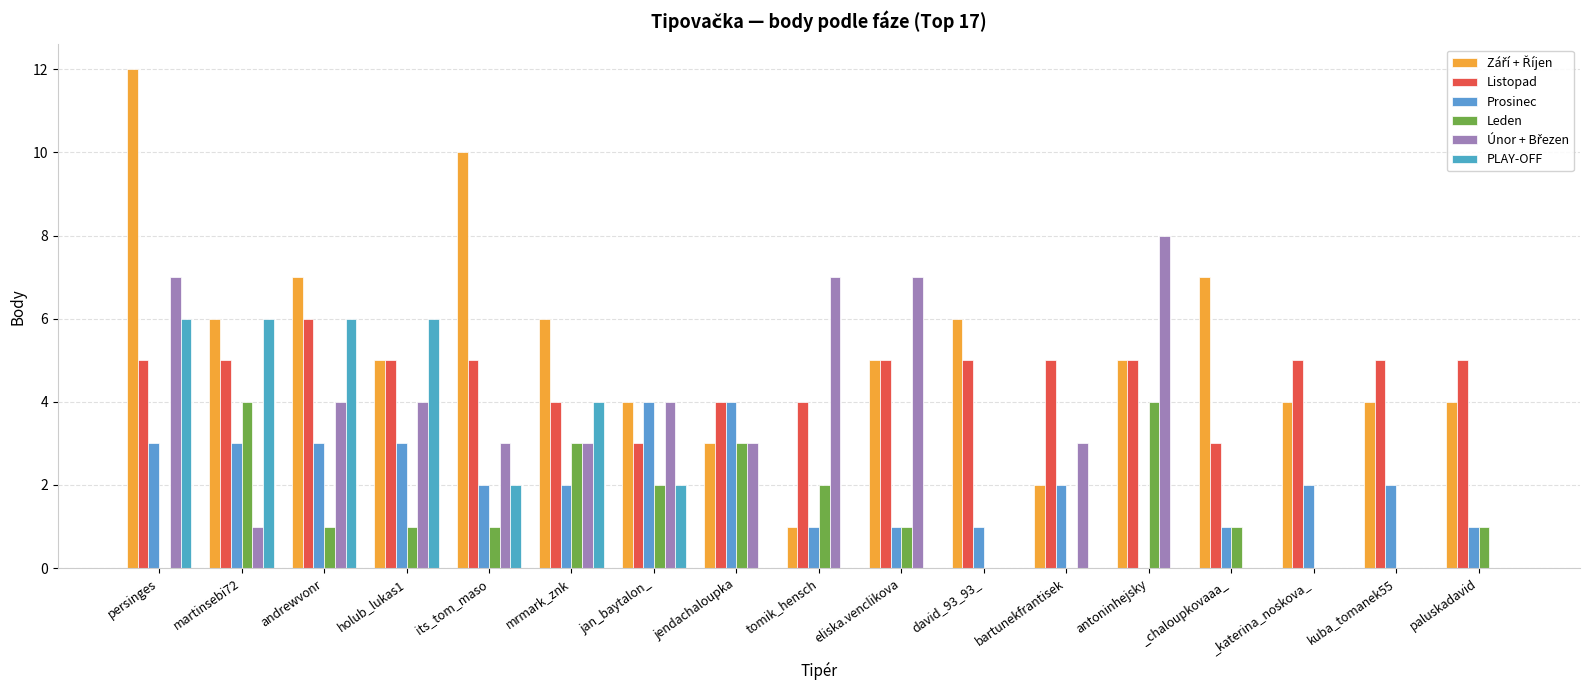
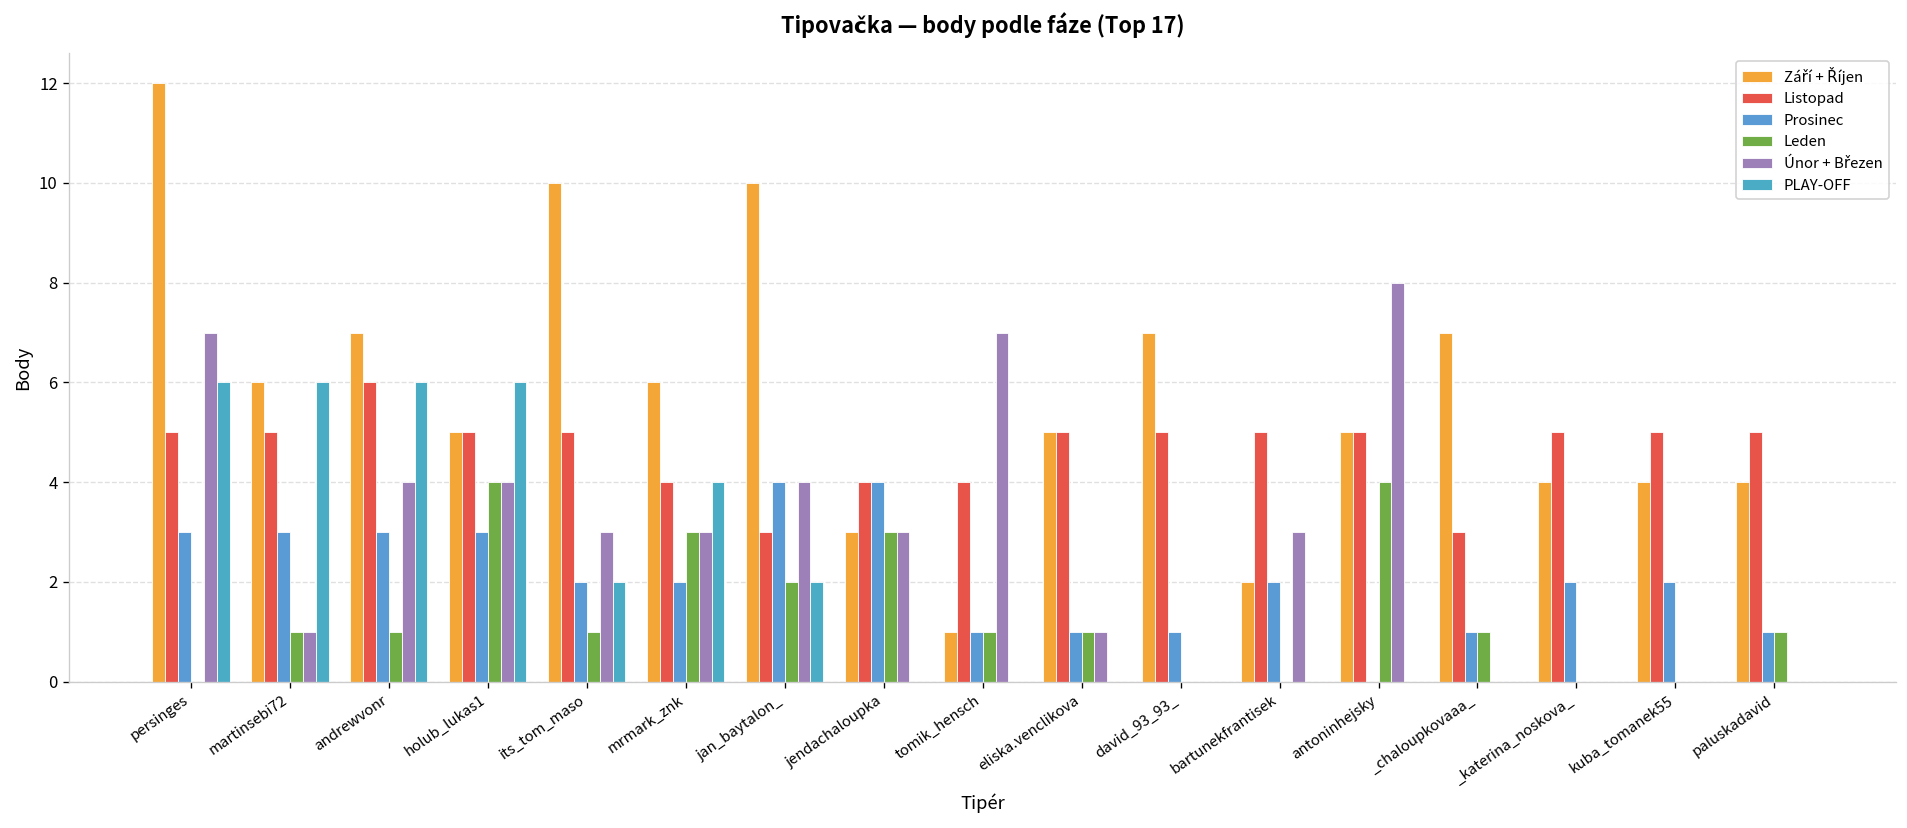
Leden, martinsebi72: 4 -> 1
Leden, holub_lukas1: 1 -> 4
Září + Říjen, jan_baytalon_: 4 -> 10
Leden, tomik_hensch: 2 -> 1
Únor + Březen, eliska.venclikova: 7 -> 1
Září + Říjen, david_93_93_: 6 -> 7
